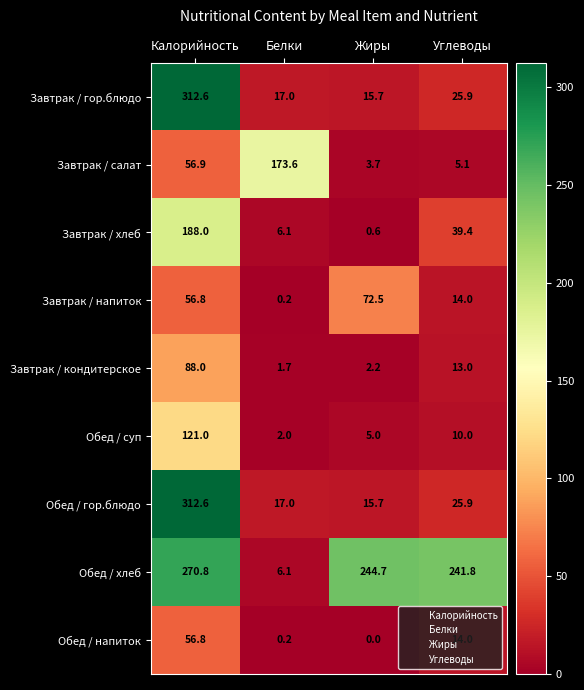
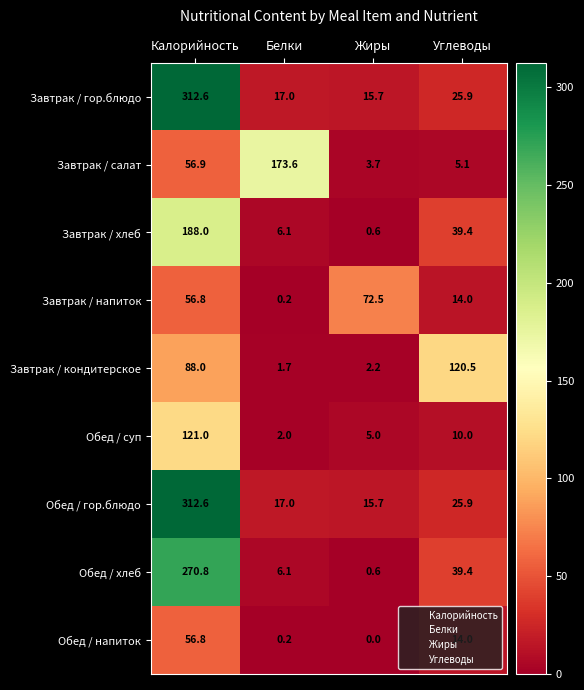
Завтрак / кондитерское, Углеводы: 13.0 -> 120.5
Обед / хлеб, Жиры: 244.7 -> 0.6
Обед / хлеб, Углеводы: 241.8 -> 39.4
